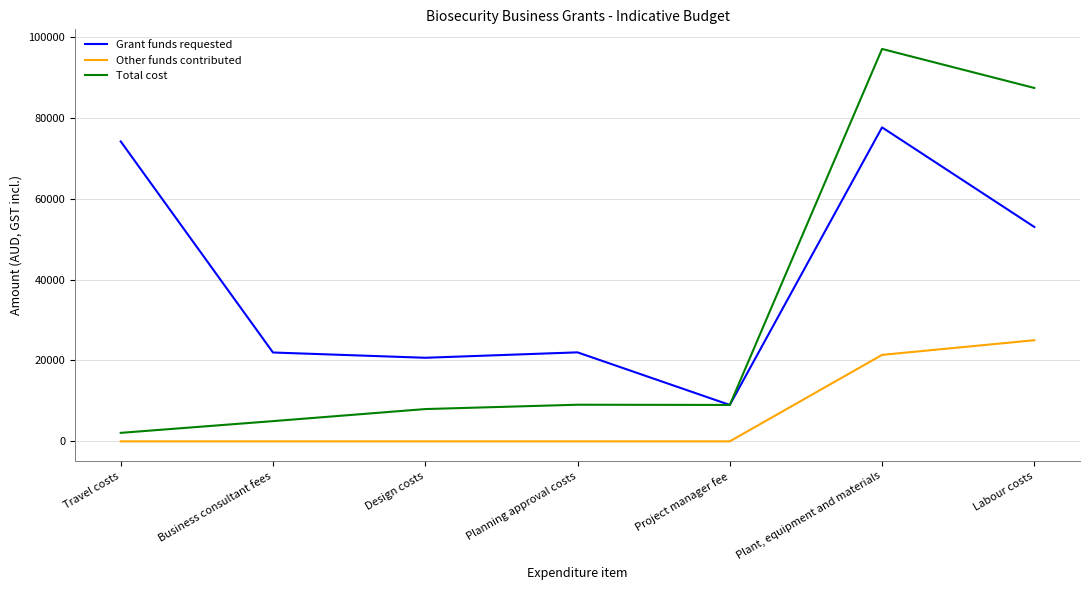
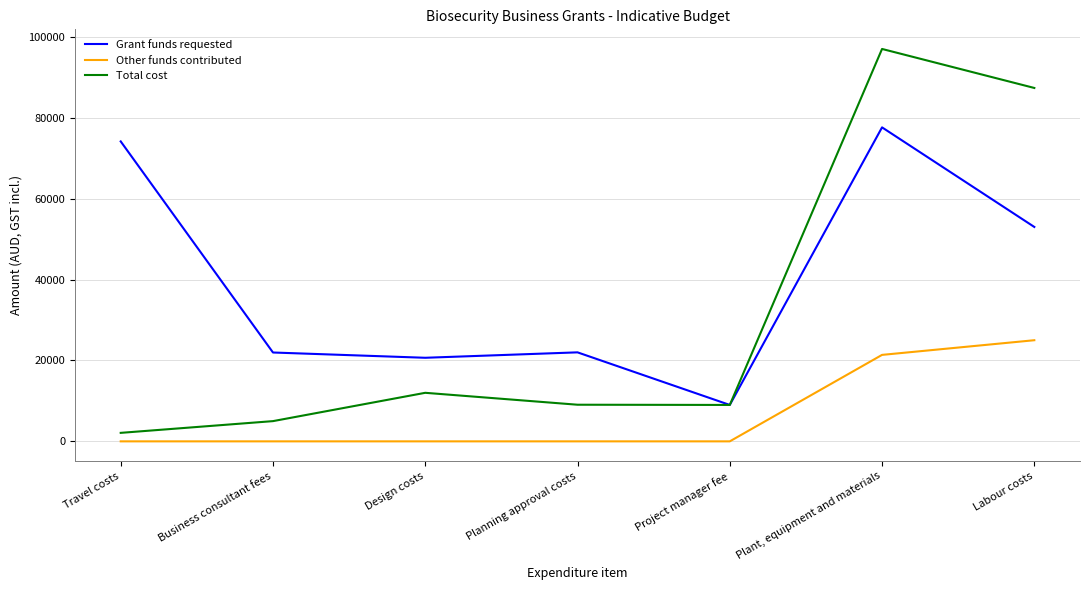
Total cost, Design costs: 8000 -> 12000
